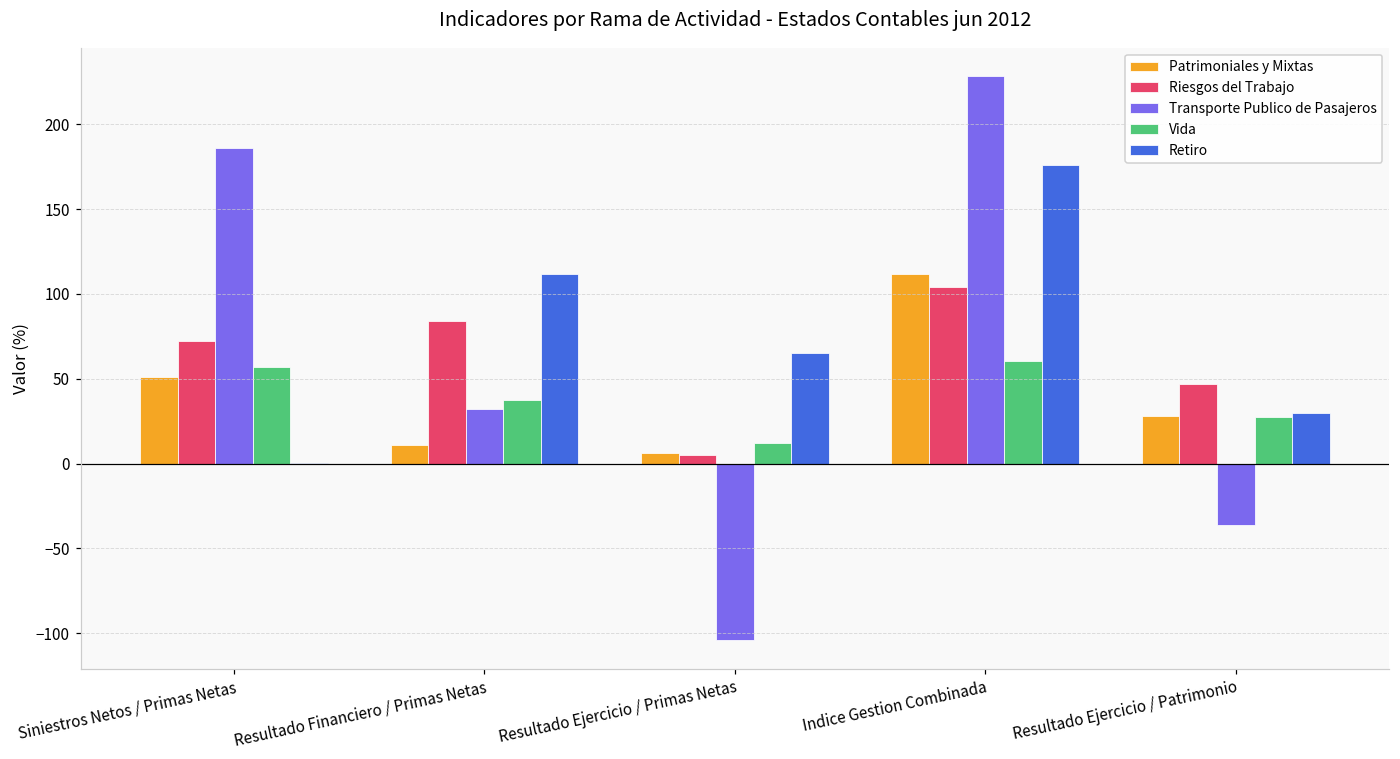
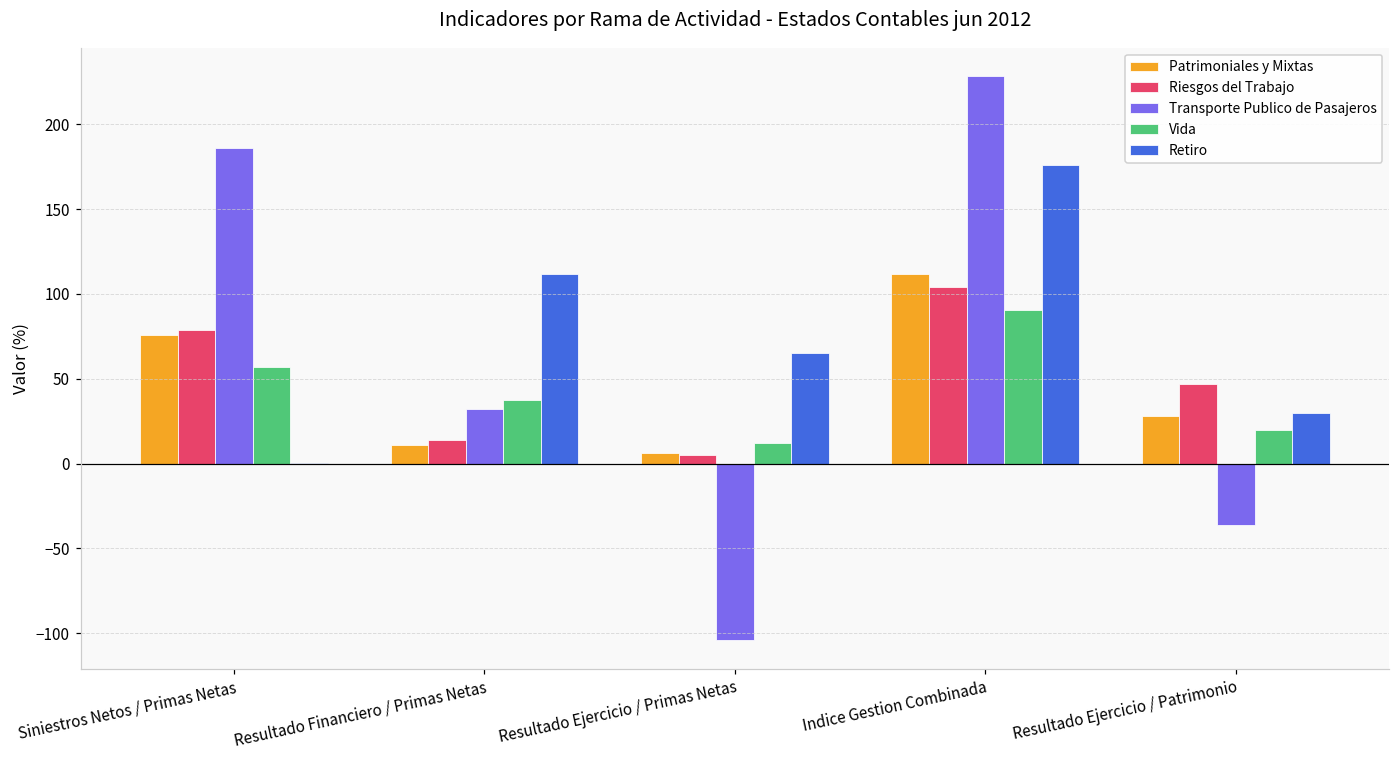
Patrimoniales y Mixtas, Siniestros Netos / Primas Netas: 51 -> 76
Riesgos del Trabajo, Siniestros Netos / Primas Netas: 72 -> 79
Riesgos del Trabajo, Resultado Financiero / Primas Netas: 84 -> 14
Vida, Indice Gestion Combinada: 61 -> 91
Vida, Resultado Ejercicio / Patrimonio: 28 -> 20
